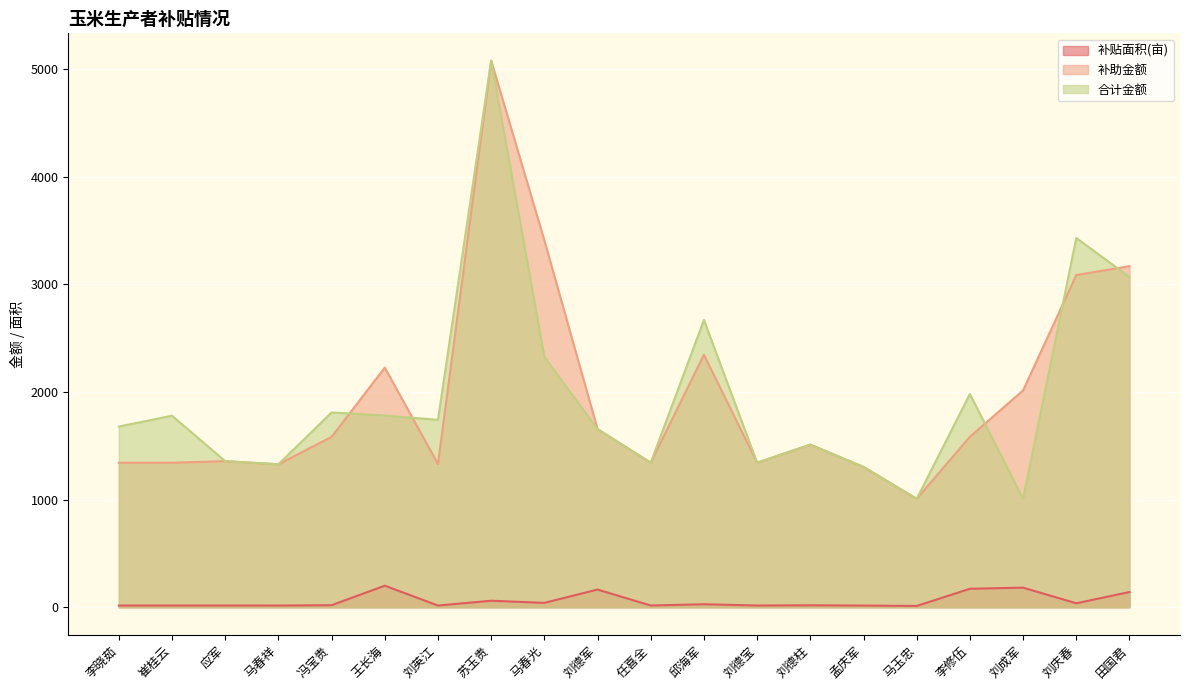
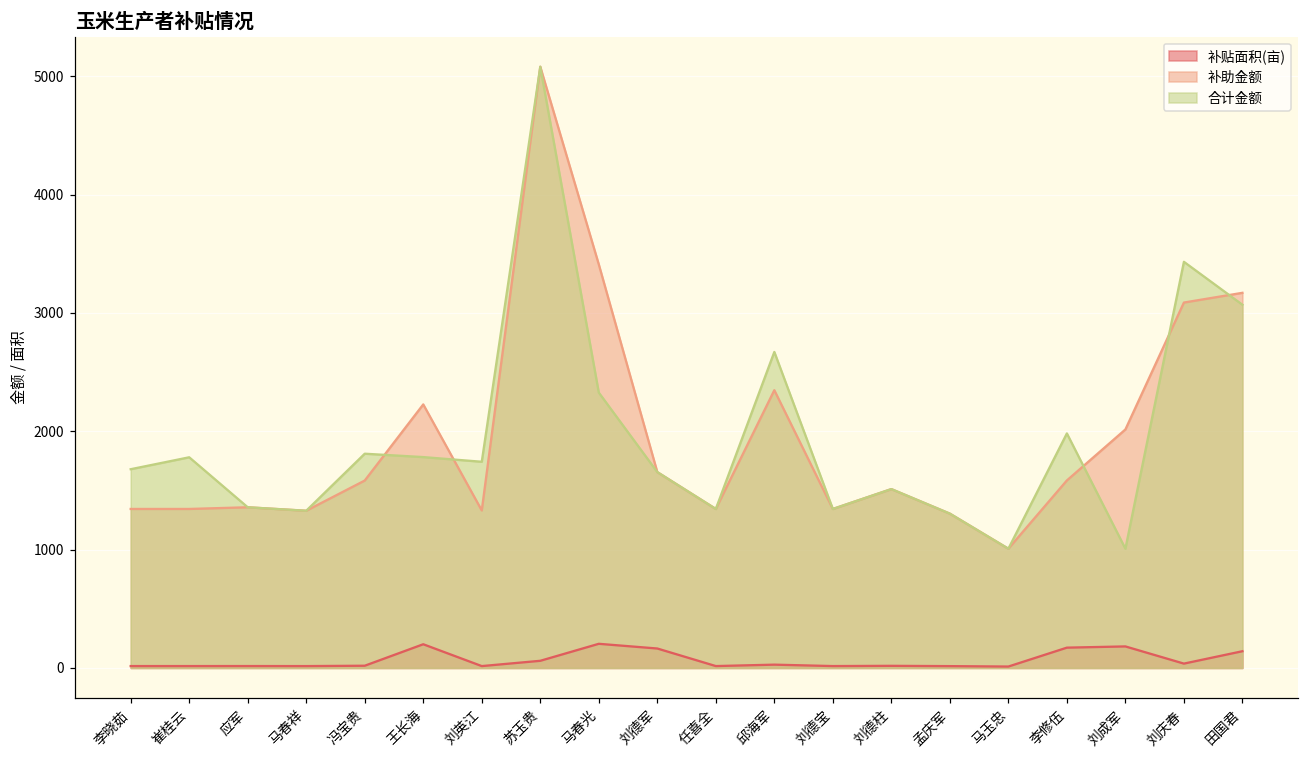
补贴面积(亩), 马春光: 40 -> 200
